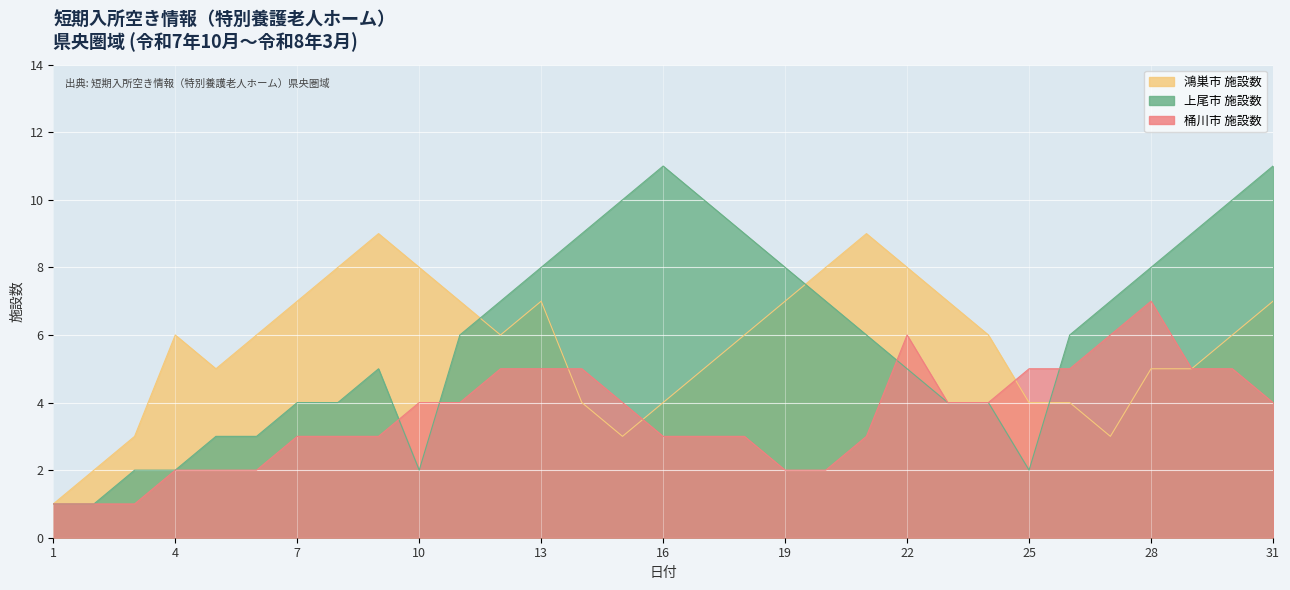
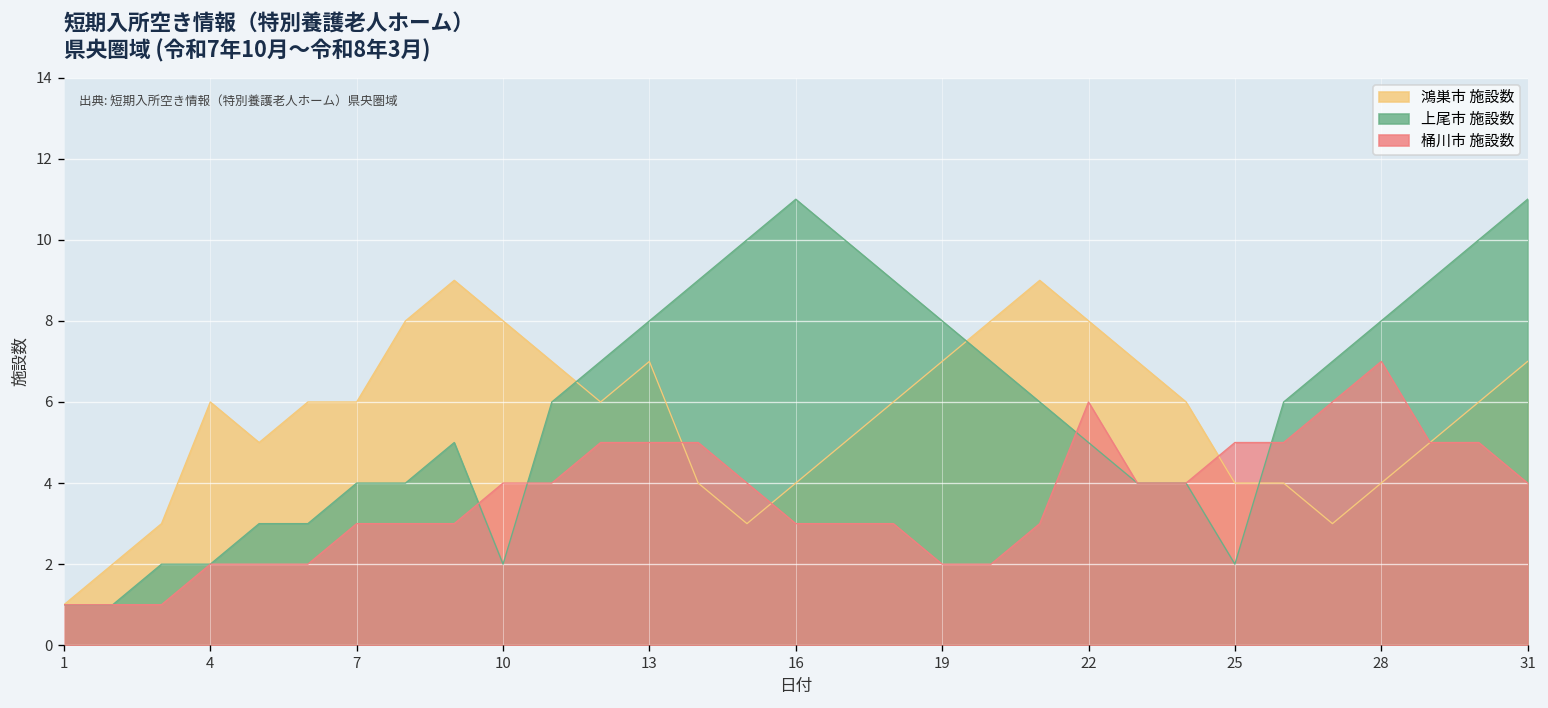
鴻巣市 施設数, 7: 7 -> 6
鴻巣市 施設数, 28: 5 -> 4
